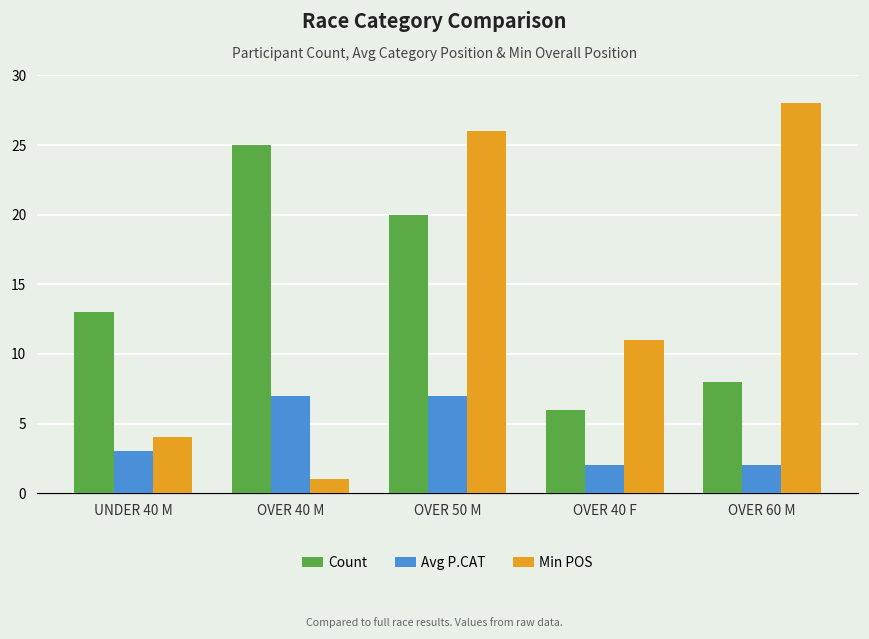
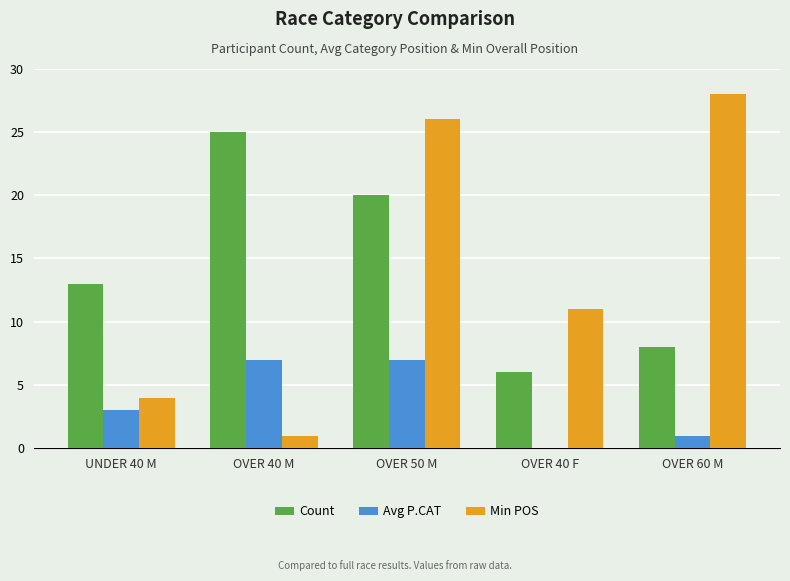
Avg P.CAT, OVER 40 F: 2 -> 0
Avg P.CAT, OVER 60 M: 2 -> 1
